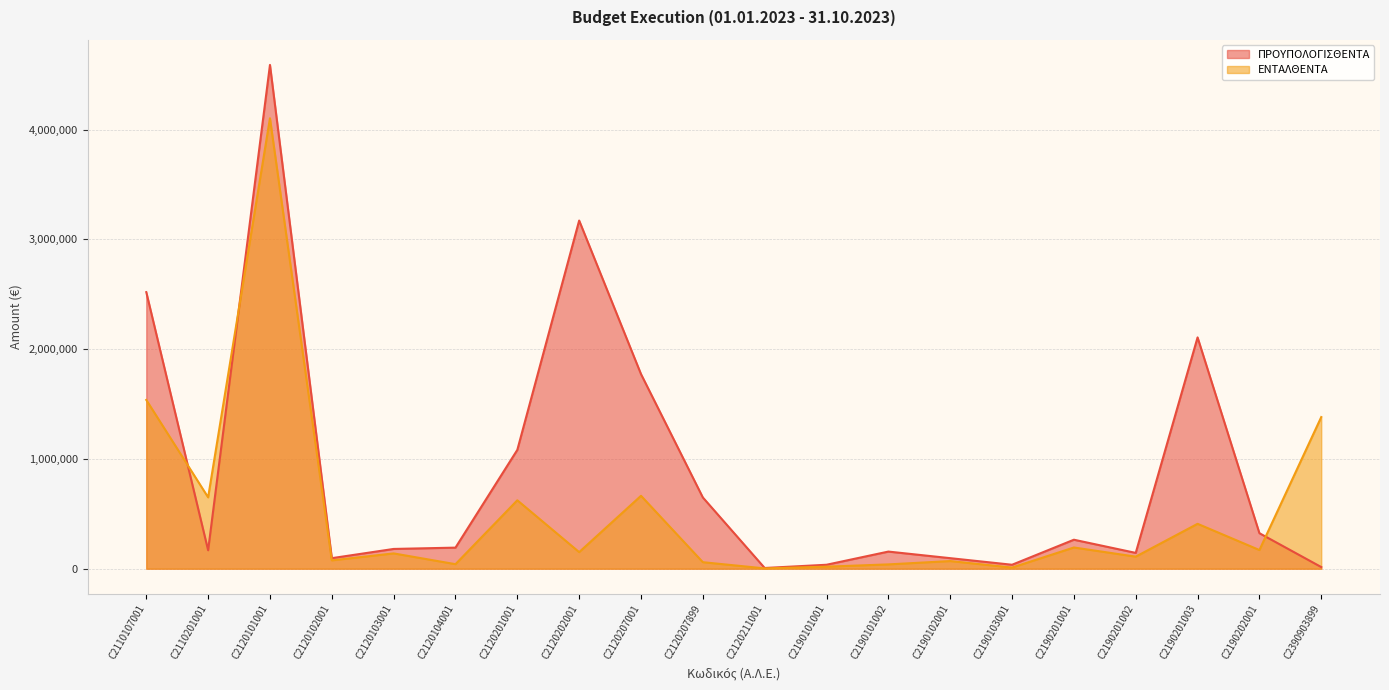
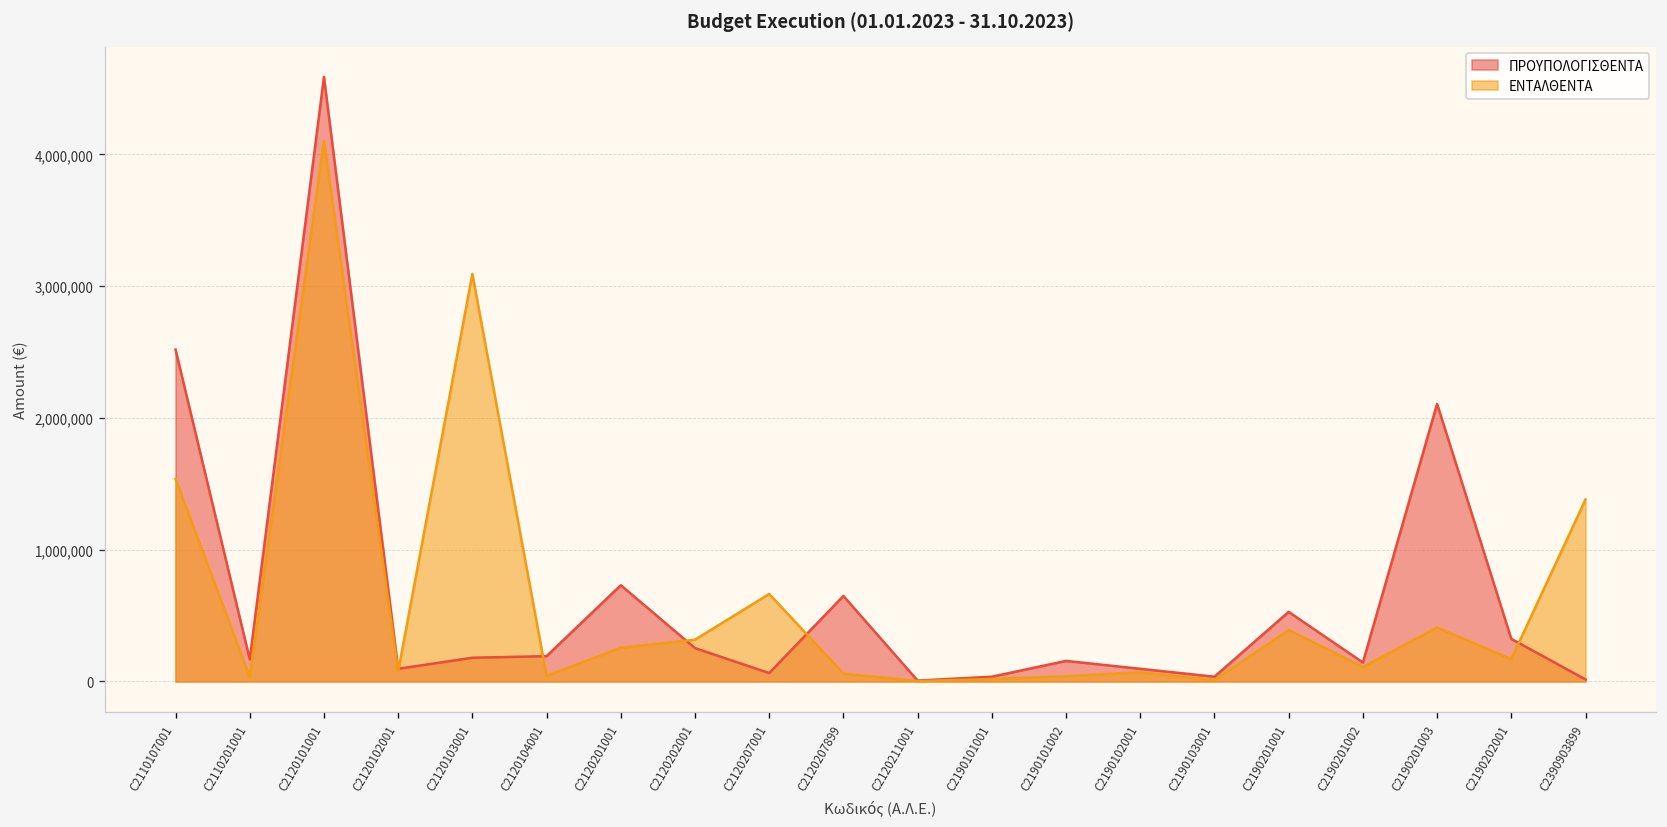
ΕΝΤΑΛΘΕΝΤΑ, C2110201001: 650,000 -> 30,000
ΕΝΤΑΛΘΕΝΤΑ, C2120103001: 140,000 -> 3,090,000
ΠΡΟΥΠΟΛΟΓΙΣΘΕΝΤΑ, C2120201001: 1,080,000 -> 730,000
ΕΝΤΑΛΘΕΝΤΑ, C2120201001: 620,000 -> 260,000
ΠΡΟΥΠΟΛΟΓΙΣΘΕΝΤΑ, C2120202001: 3,170,000 -> 250,000
ΕΝΤΑΛΘΕΝΤΑ, C2120202001: 150,000 -> 320,000
ΠΡΟΥΠΟΛΟΓΙΣΘΕΝΤΑ, C2120207001: 1,770,000 -> 60,000
ΠΡΟΥΠΟΛΟΓΙΣΘΕΝΤΑ, C2190201001: 260,000 -> 530,000
ΕΝΤΑΛΘΕΝΤΑ, C2190201001: 190,000 -> 390,000
